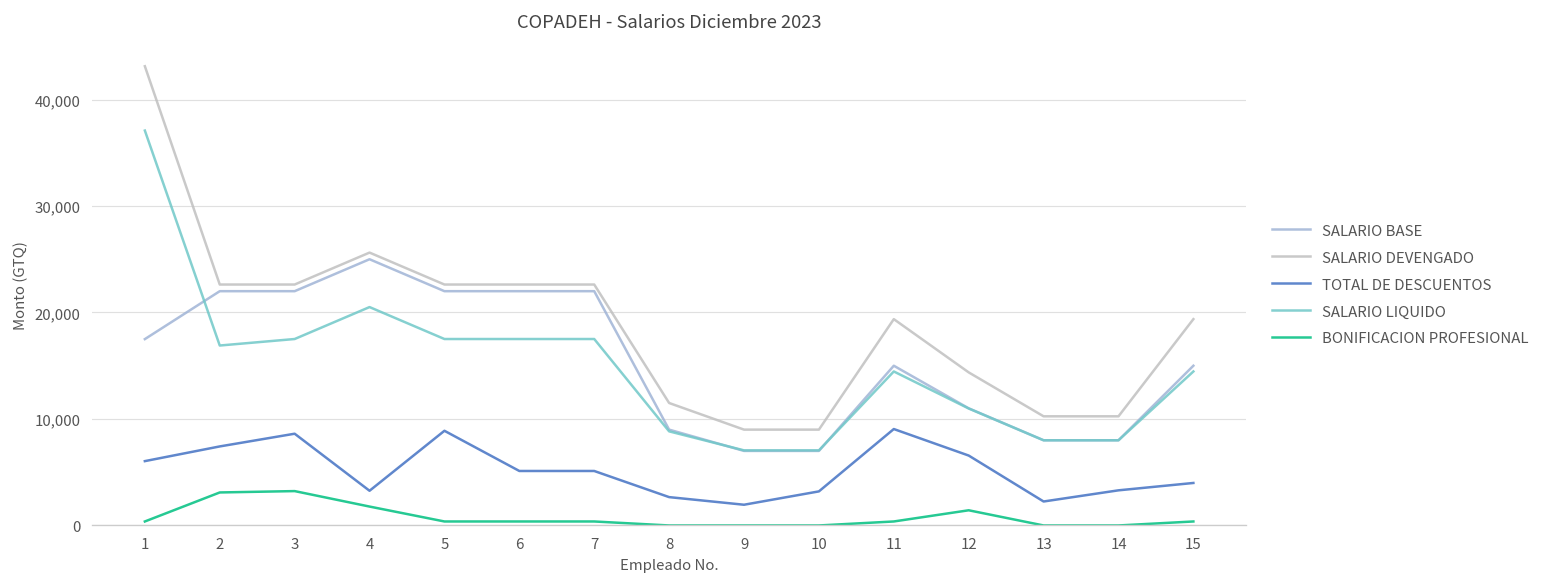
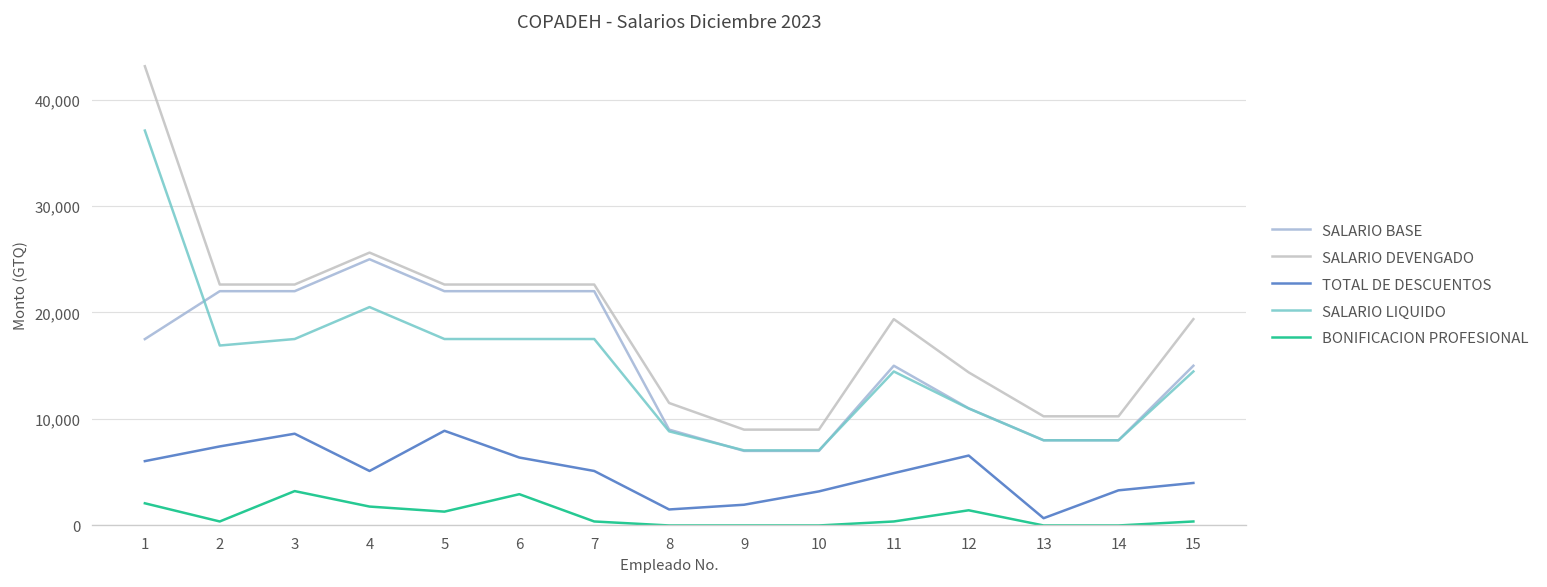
BONIFICACION PROFESIONAL, 1: 0 -> 2,000
BONIFICACION PROFESIONAL, 2: 3,000 -> 0
TOTAL DE DESCUENTOS, 4: 3,000 -> 5,000
BONIFICACION PROFESIONAL, 5: 0 -> 1,000
TOTAL DE DESCUENTOS, 6: 5,000 -> 6,000
BONIFICACION PROFESIONAL, 6: 0 -> 3,000
TOTAL DE DESCUENTOS, 8: 3,000 -> 2,000
TOTAL DE DESCUENTOS, 11: 9,000 -> 5,000
TOTAL DE DESCUENTOS, 13: 2,000 -> 1,000
